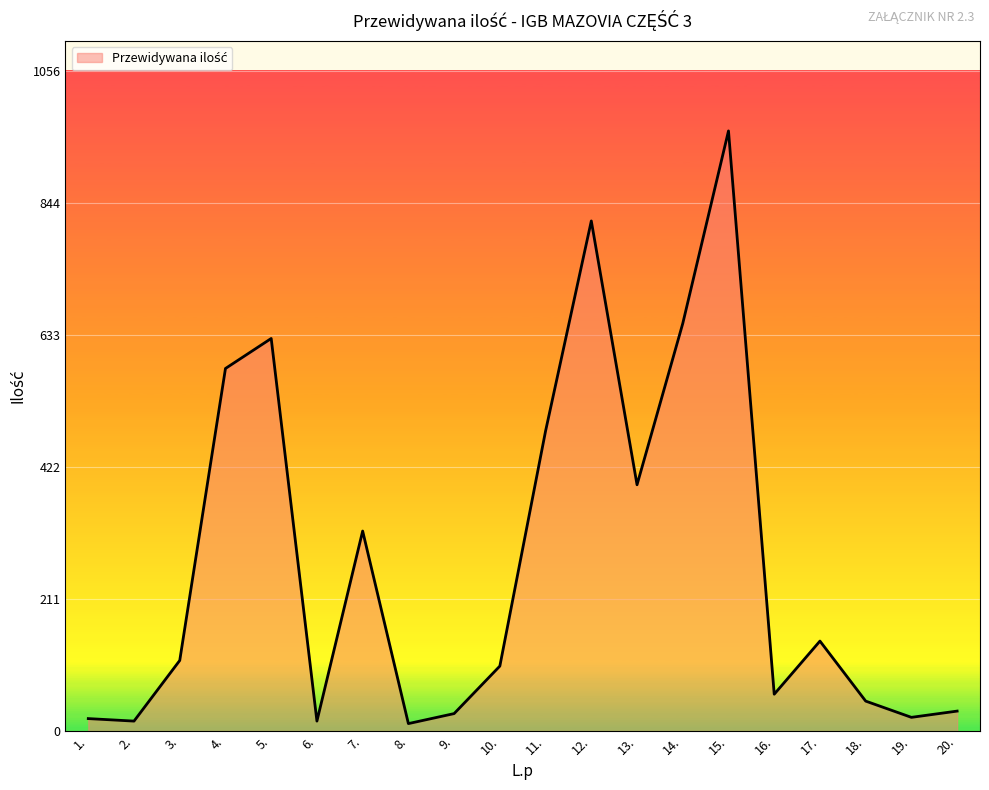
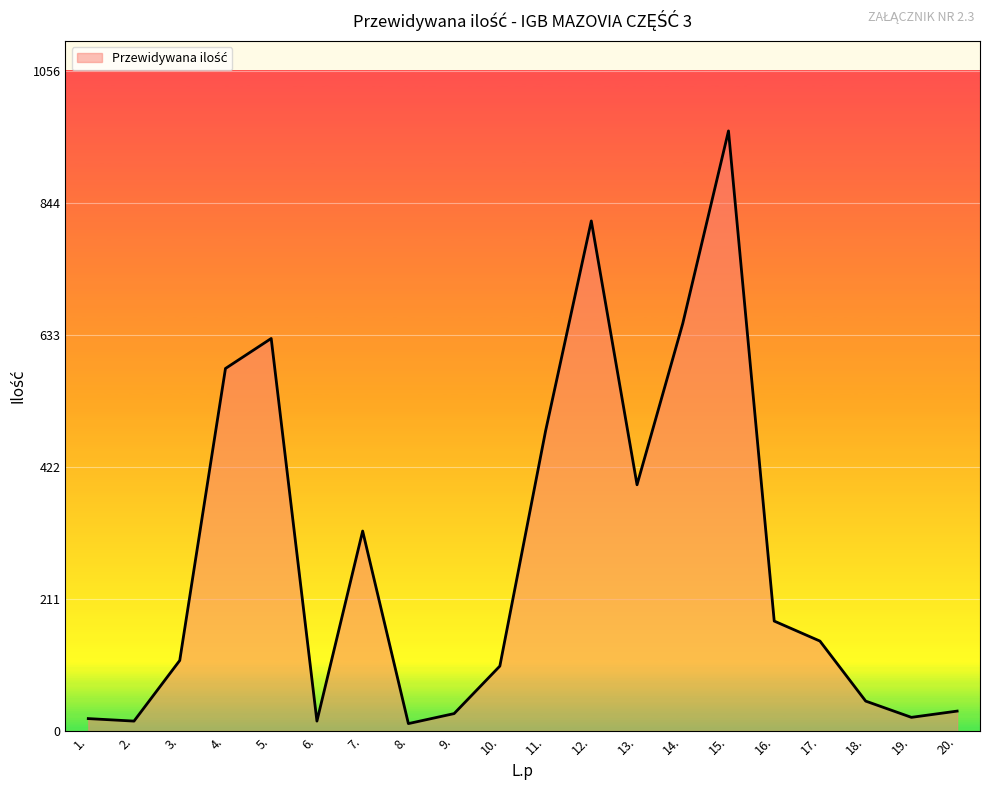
16.: 60 -> 180
